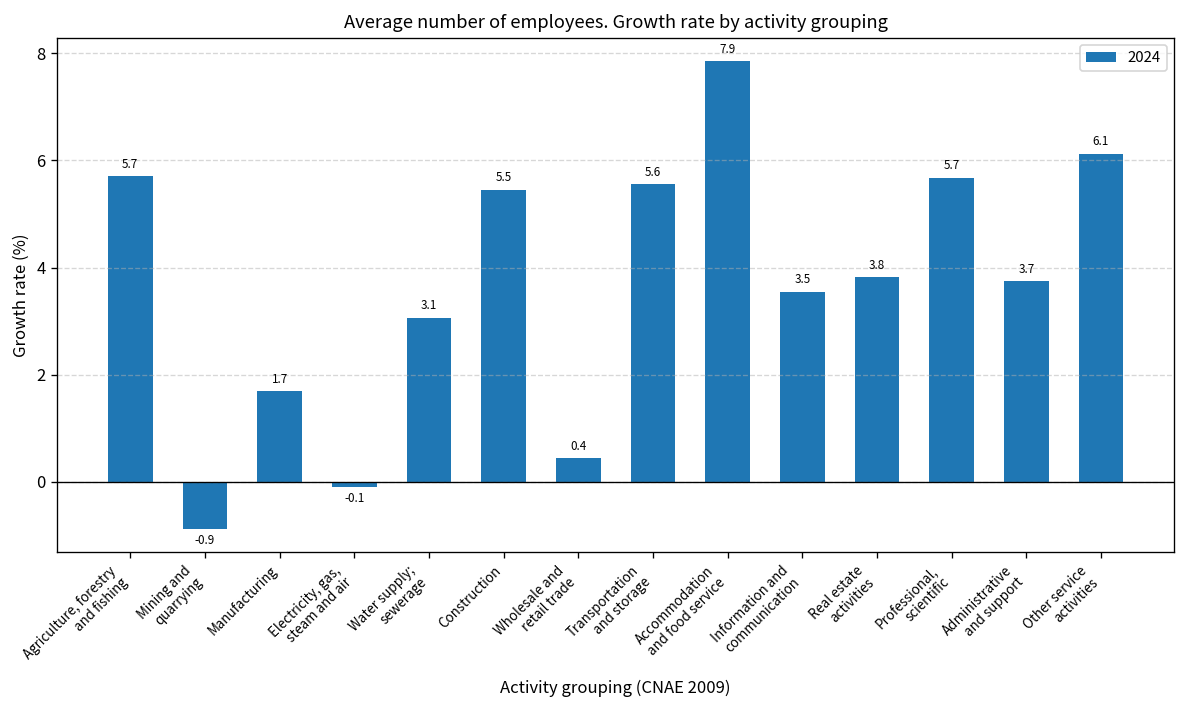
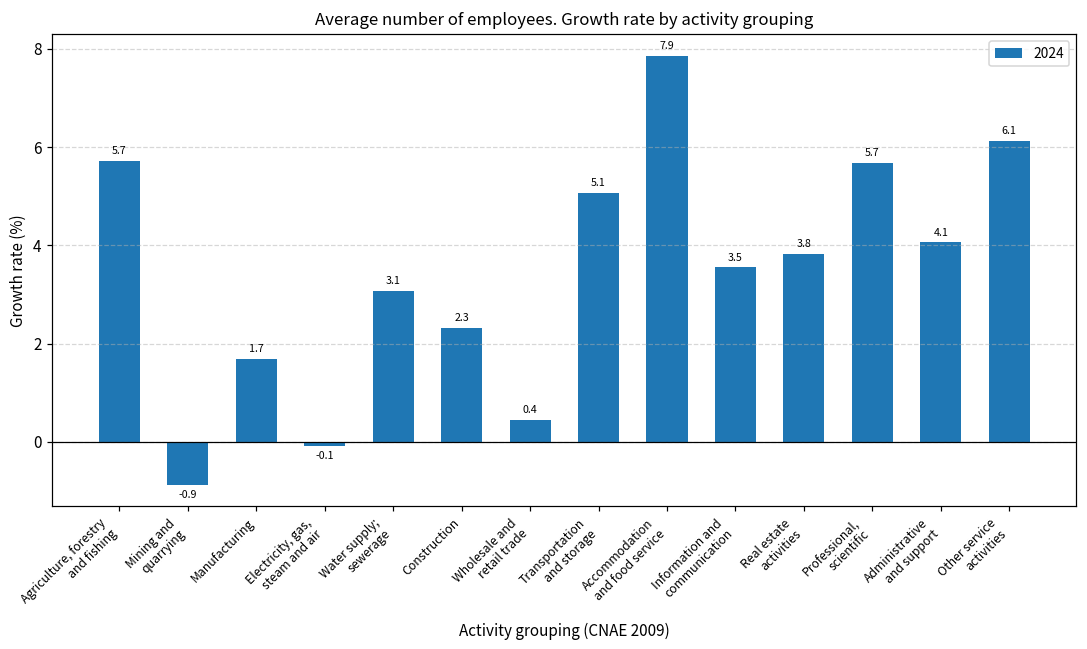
Construction: 5.5 -> 2.3
Transportation and storage: 5.6 -> 5.1
Administrative and support: 3.7 -> 4.1
